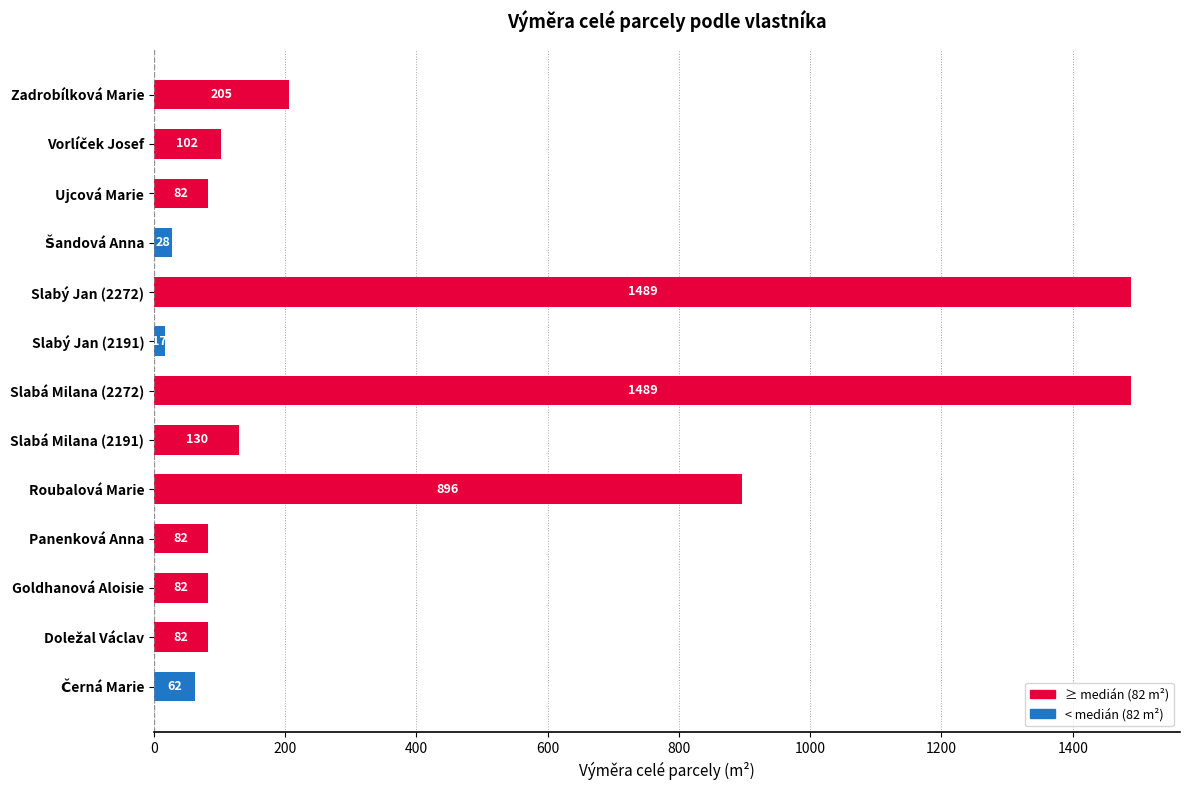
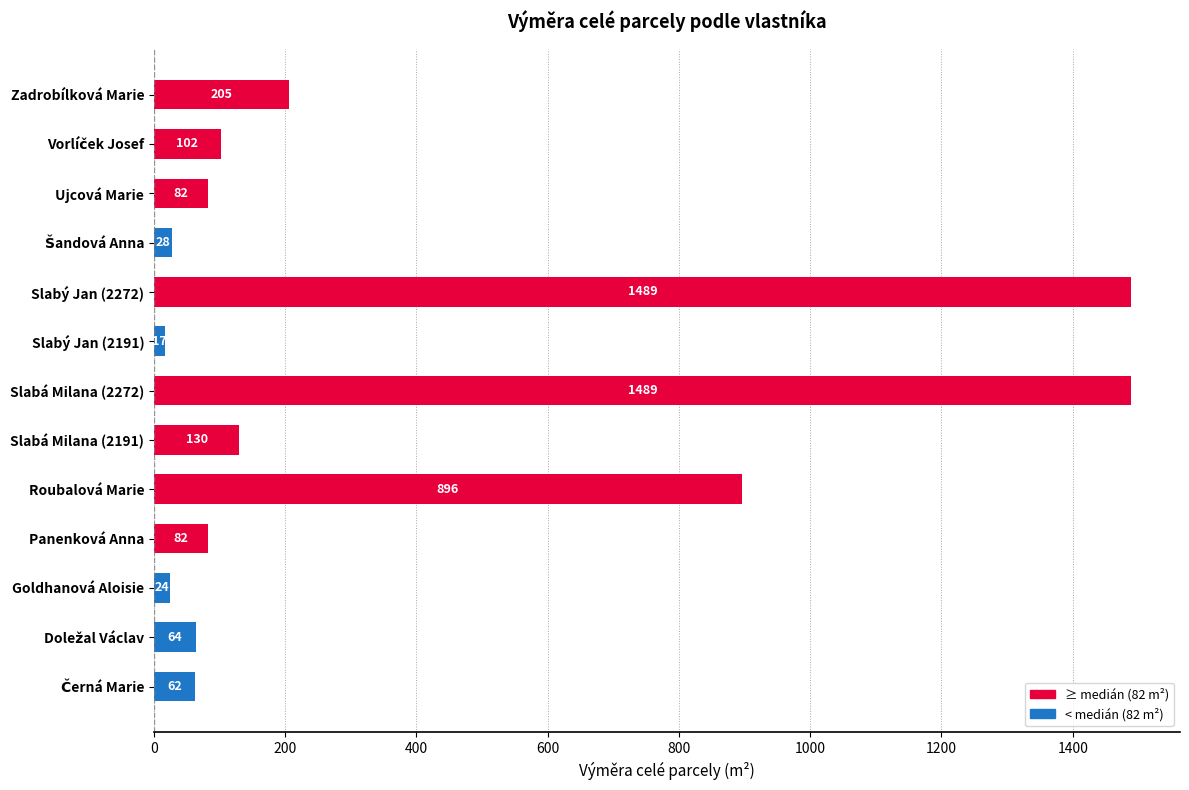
Goldhanová Aloisie: 82 -> 24
Doležal Václav: 82 -> 64
